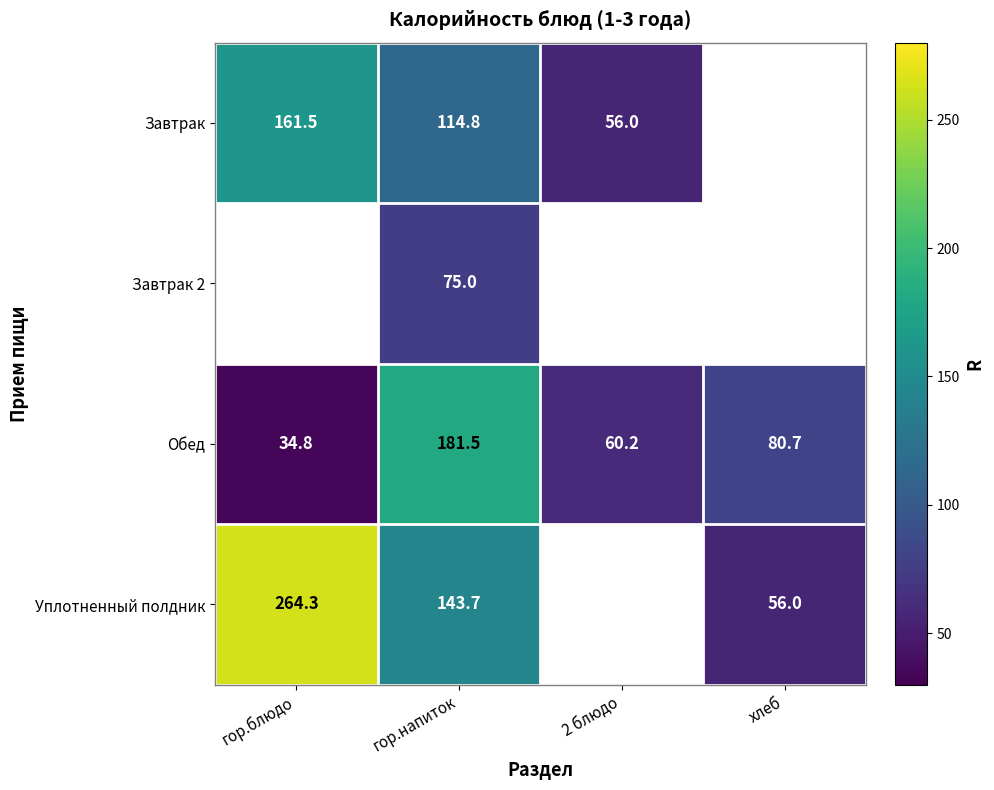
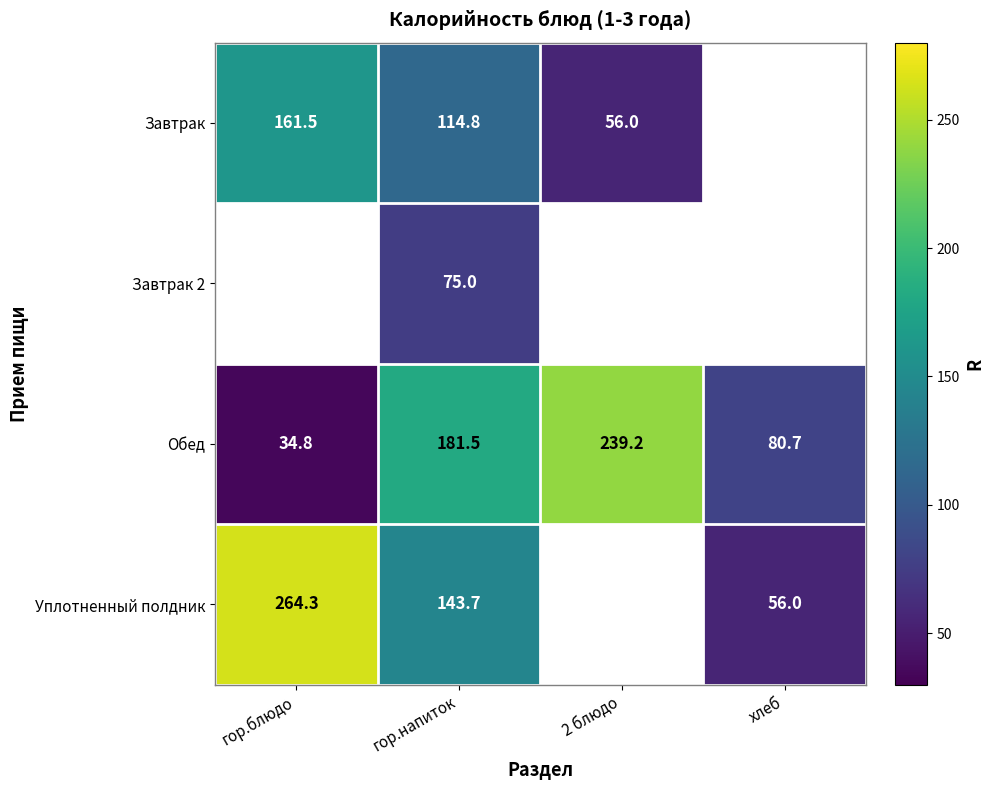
Обед, 2 блюдо: 60.2 -> 239.2
